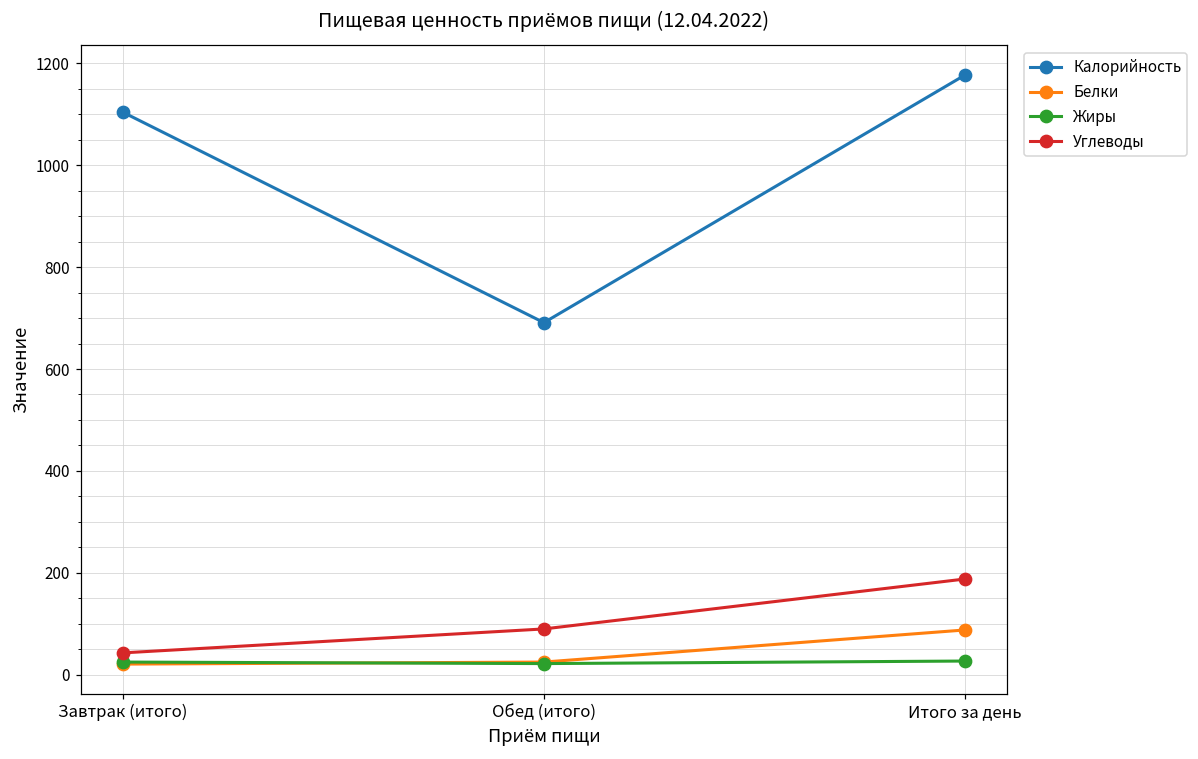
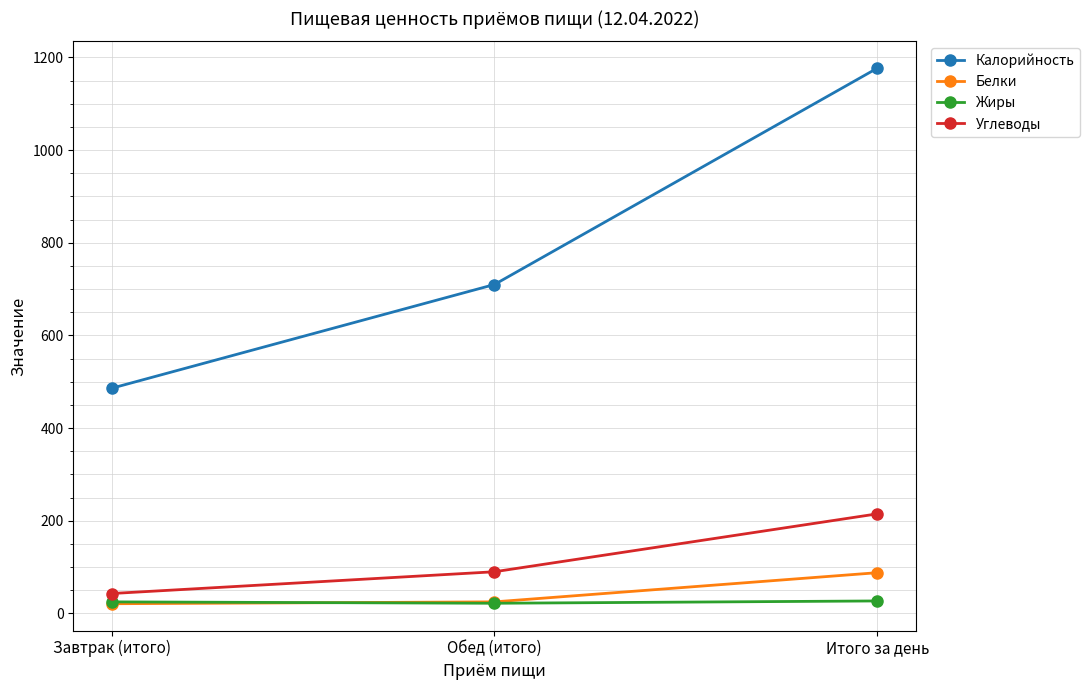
Калорийность, Завтрак (итого): 1100 -> 490
Калорийность, Обед (итого): 690 -> 710
Углеводы, Итого за день: 190 -> 220
